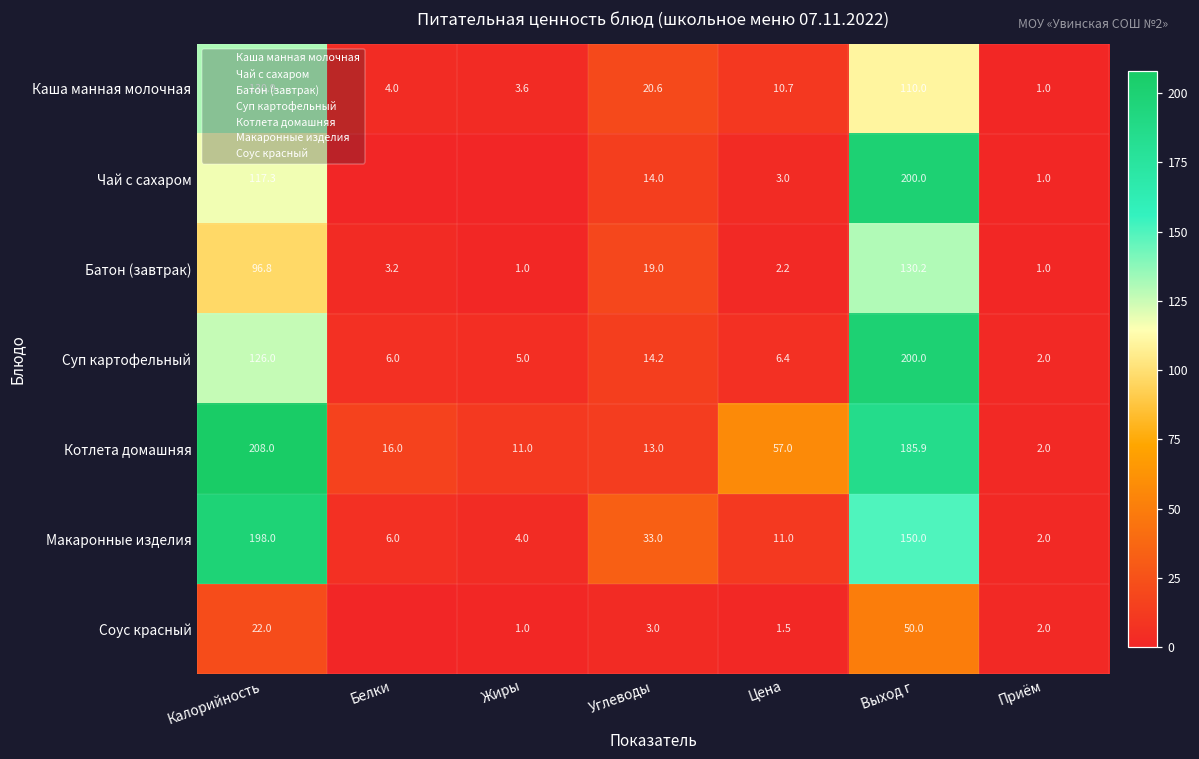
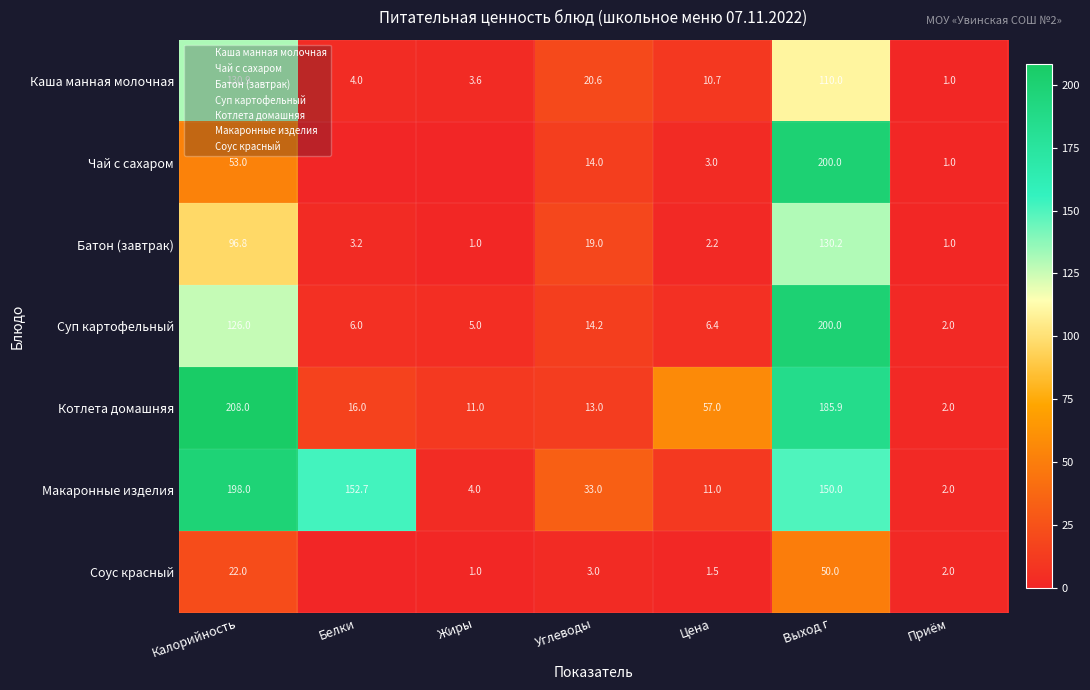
Чай с сахаром, Калорийность: 117.3 -> 53.0
Макаронные изделия, Белки: 6.0 -> 152.7
